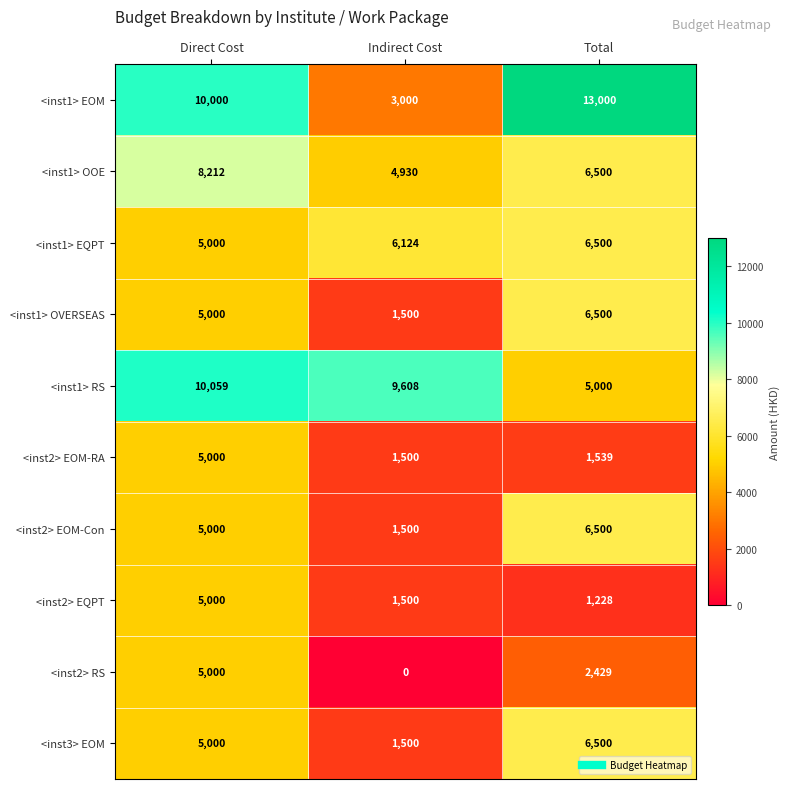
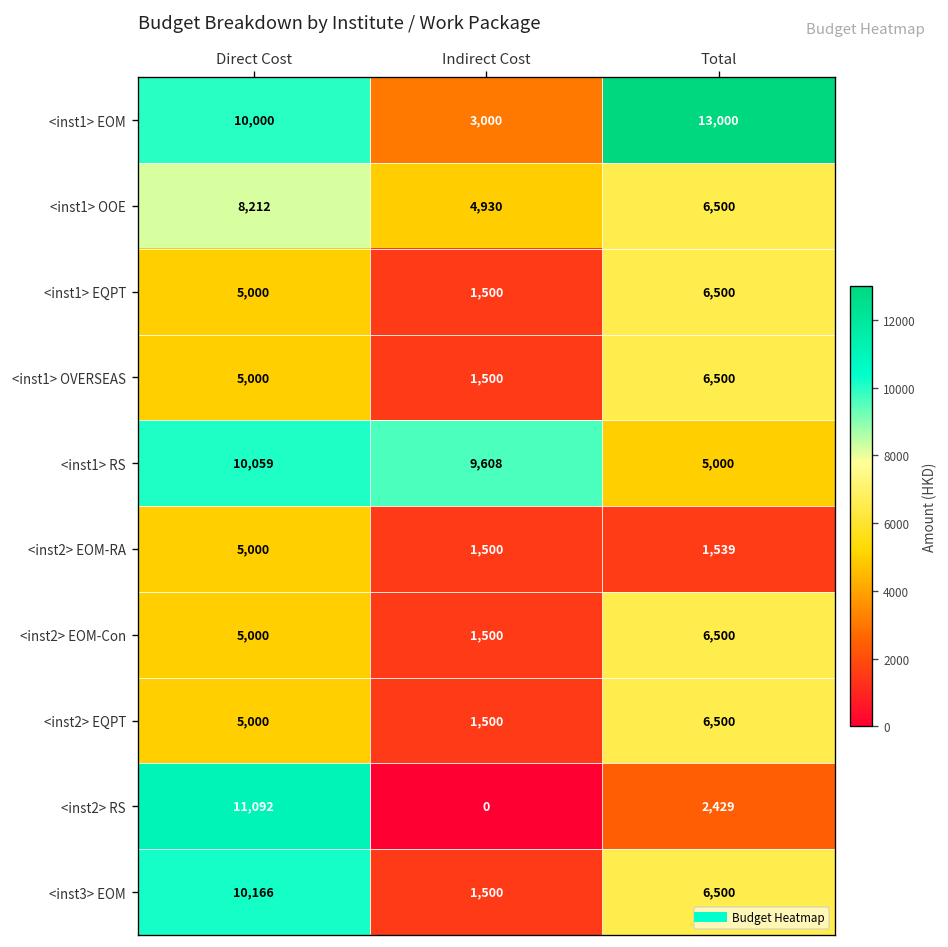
<inst1> EQPT, Indirect Cost: 6,124 -> 1,500
<inst2> EQPT, Total: 1,228 -> 6,500
<inst2> RS, Direct Cost: 5,000 -> 11,092
<inst3> EOM, Direct Cost: 5,000 -> 10,166
